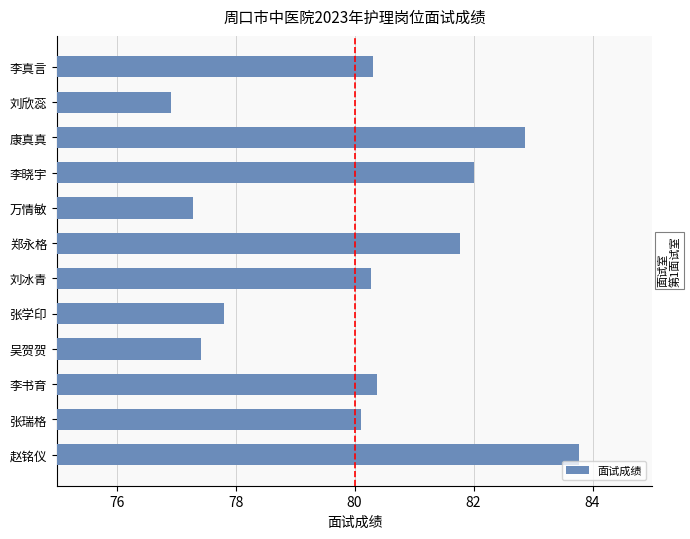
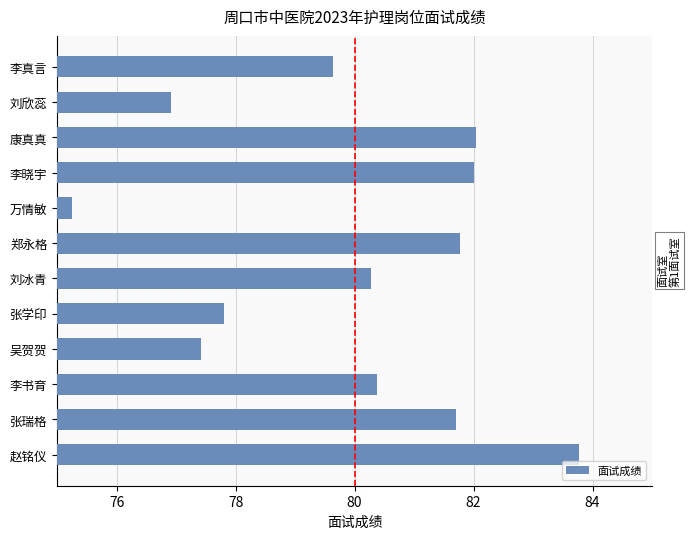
李真言: 80.3 -> 79.6
康真真: 82.9 -> 82.0
万情敏: 77.3 -> 75.3
张瑞格: 80.1 -> 81.7
